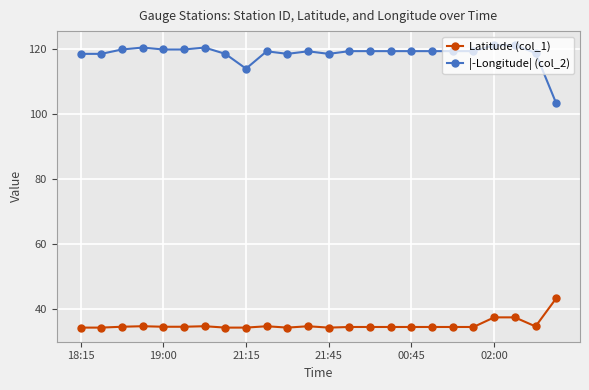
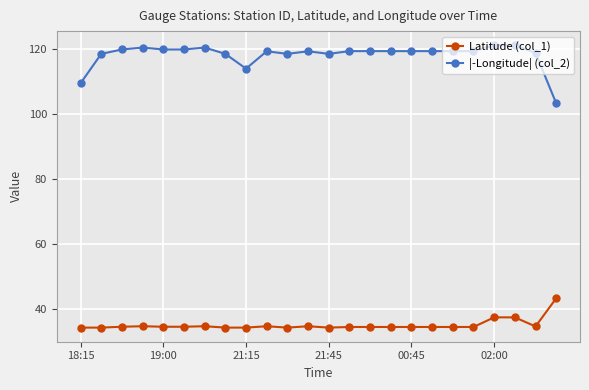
|-Longitude| (col_2), 18:15: 118 -> 109
